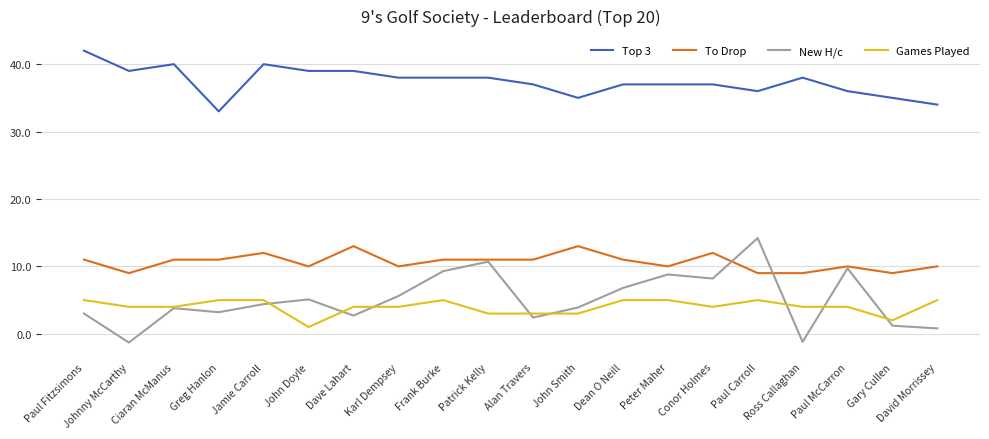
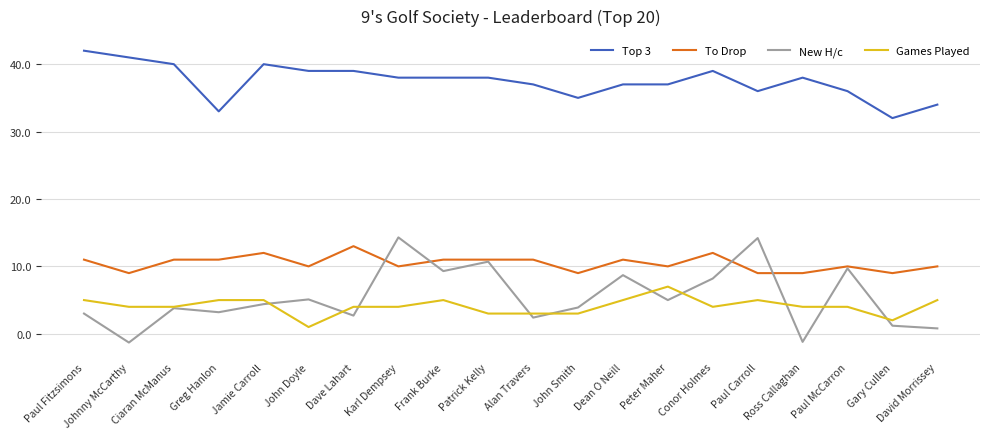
Top 3, Johnny McCarthy: 39 -> 41
New H/c, Karl Dempsey: 6 -> 14
To Drop, John Smith: 13 -> 9
New H/c, Dean O Neill: 7 -> 9
New H/c, Peter Maher: 9 -> 5
Games Played, Peter Maher: 5 -> 7
Top 3, Conor Holmes: 37 -> 39
Top 3, Gary Cullen: 35 -> 32
